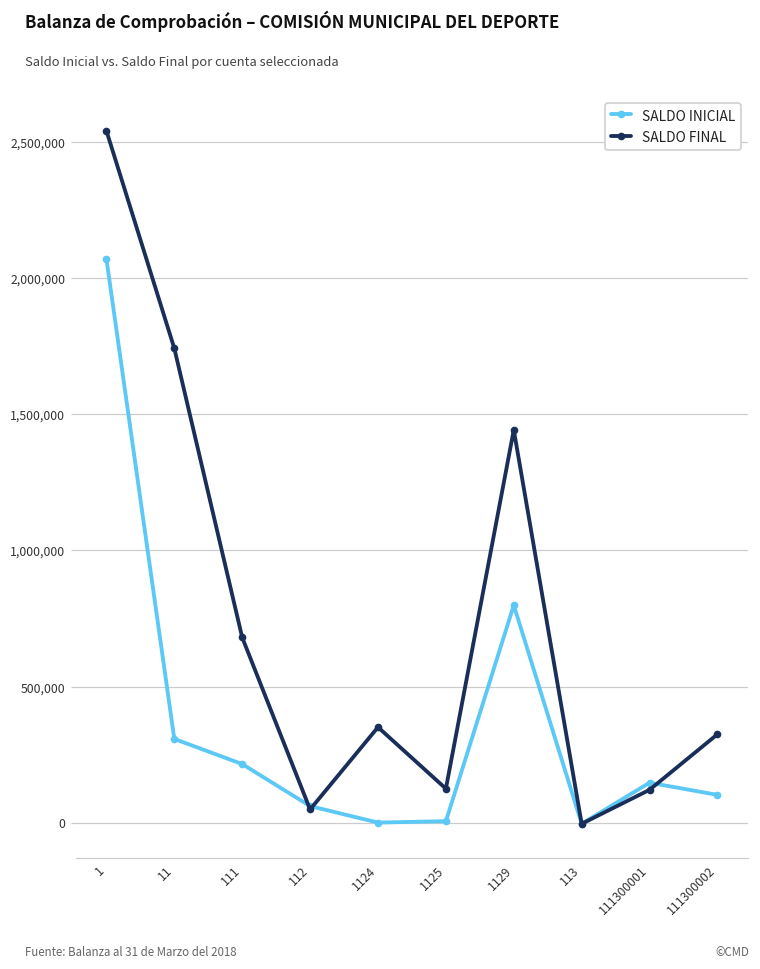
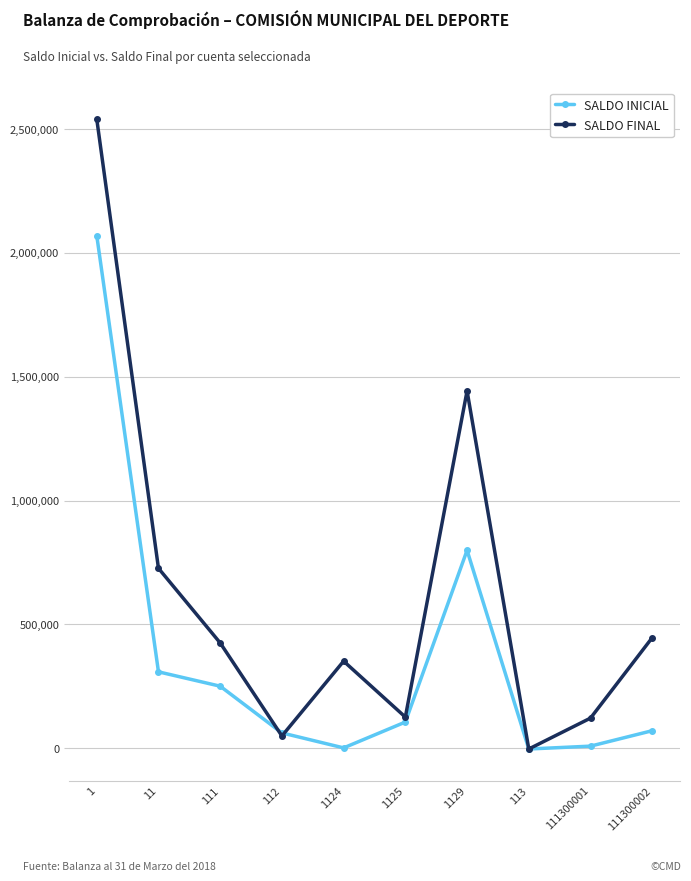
SALDO FINAL, 11: 1,740,000 -> 730,000
SALDO INICIAL, 111: 220,000 -> 250,000
SALDO FINAL, 111: 680,000 -> 420,000
SALDO INICIAL, 1125: 10,000 -> 110,000
SALDO INICIAL, 111300001: 150,000 -> 10,000
SALDO INICIAL, 111300002: 100,000 -> 70,000
SALDO FINAL, 111300002: 330,000 -> 450,000
